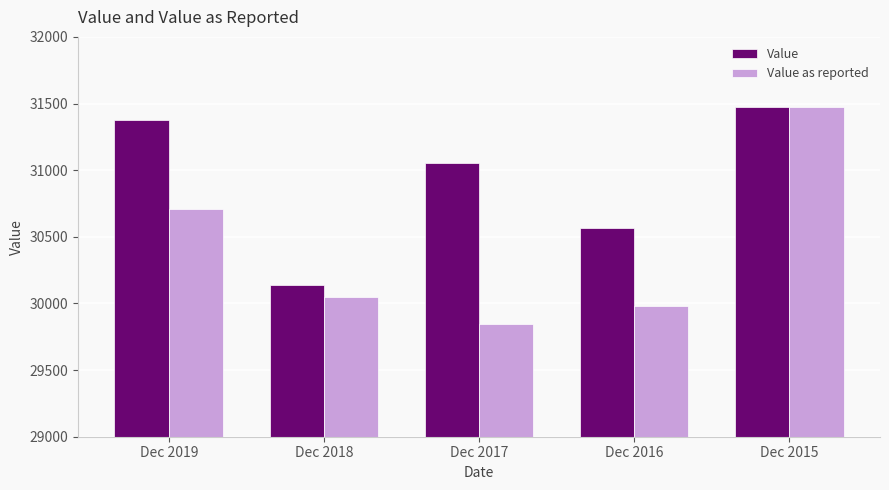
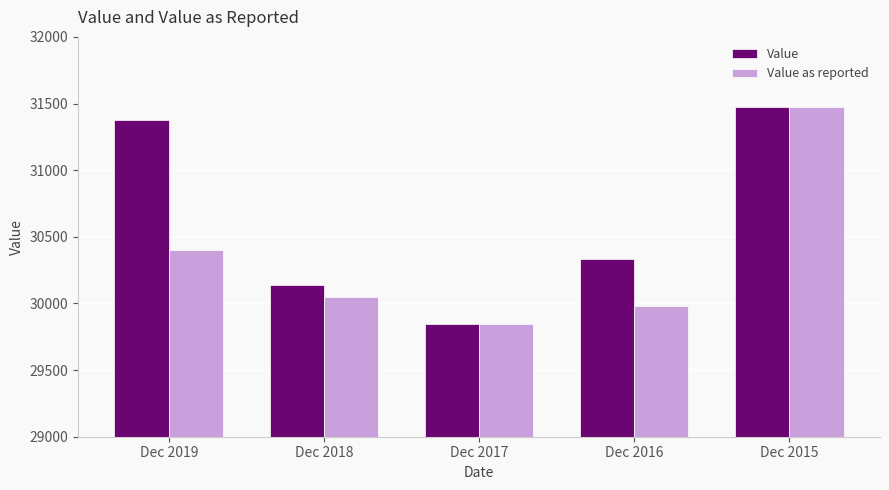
Value as reported, Dec 2019: 30710 -> 30400
Value, Dec 2017: 31050 -> 29840
Value, Dec 2016: 30570 -> 30330
